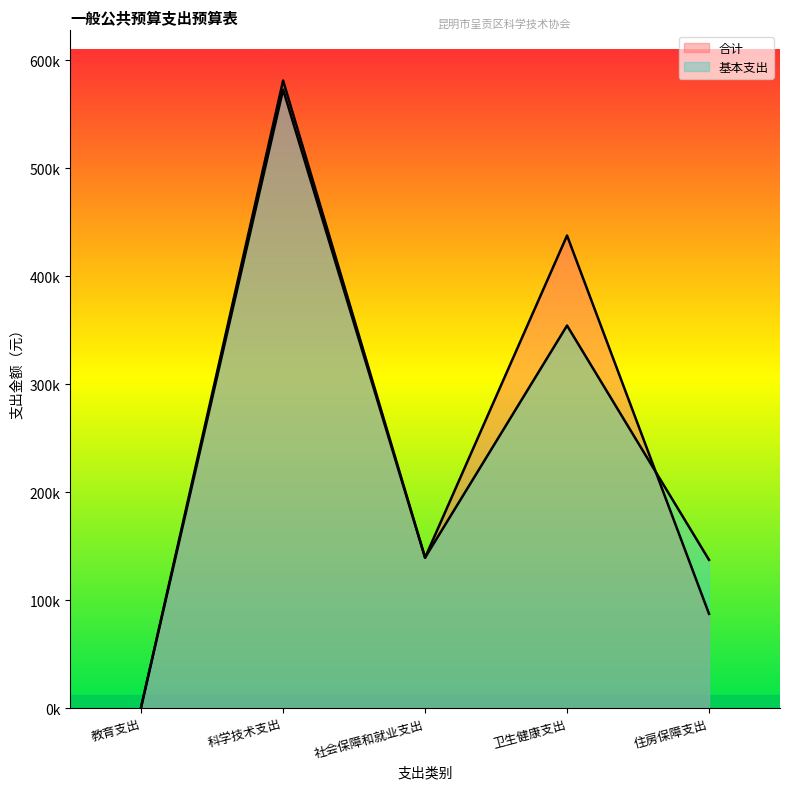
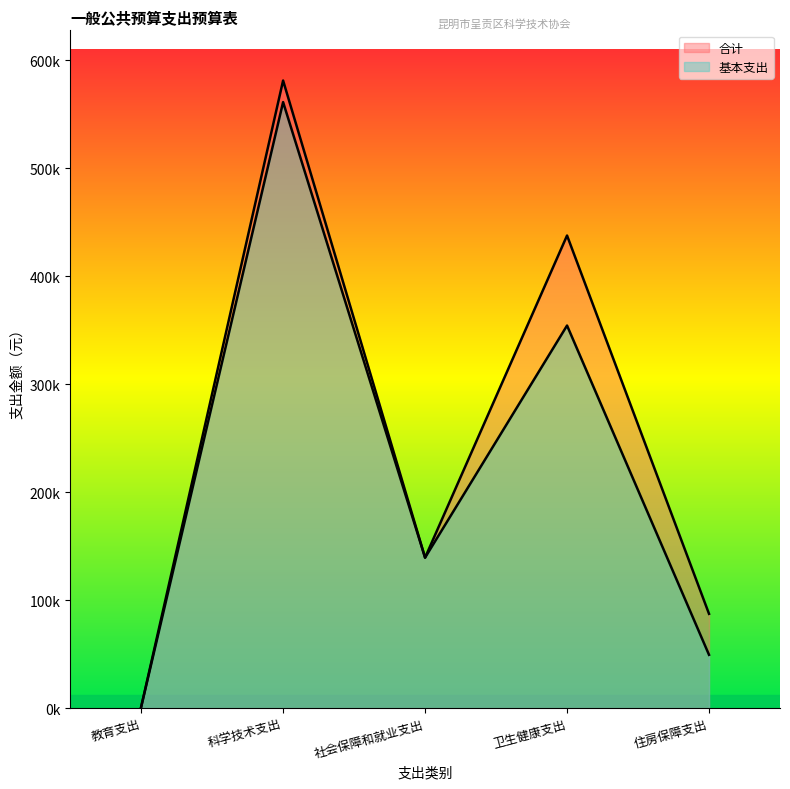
基本支出, 科学技术支出: 573000 -> 561000
基本支出, 住房保障支出: 137000 -> 49000
